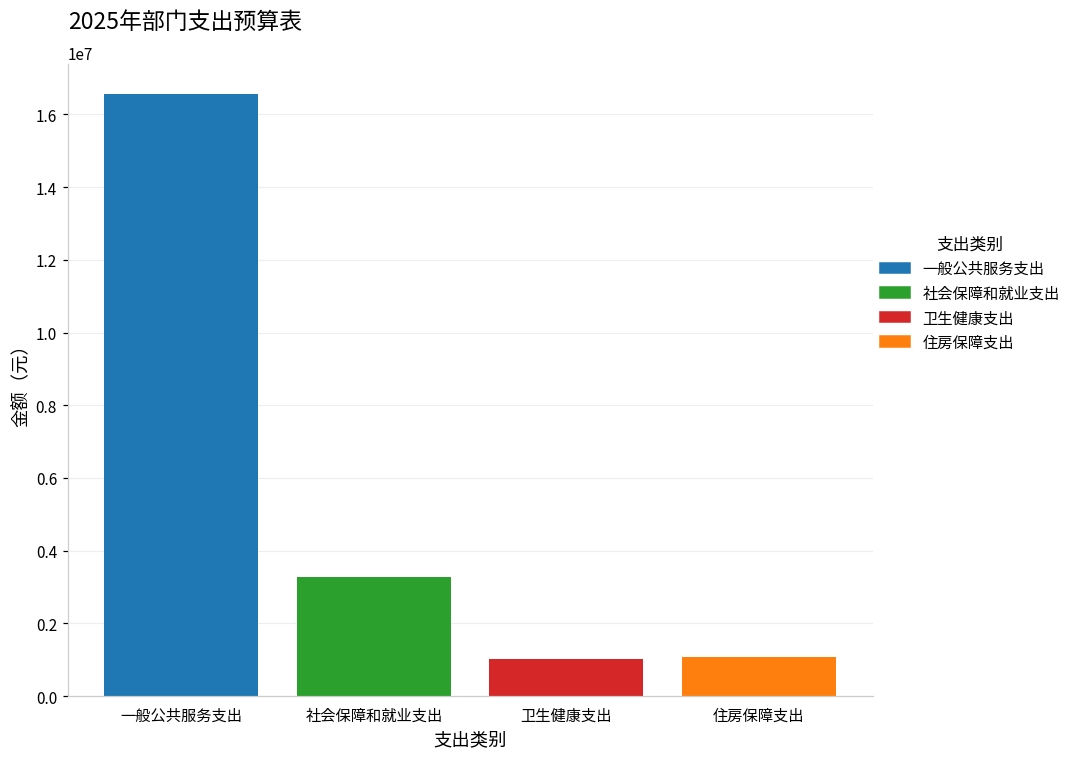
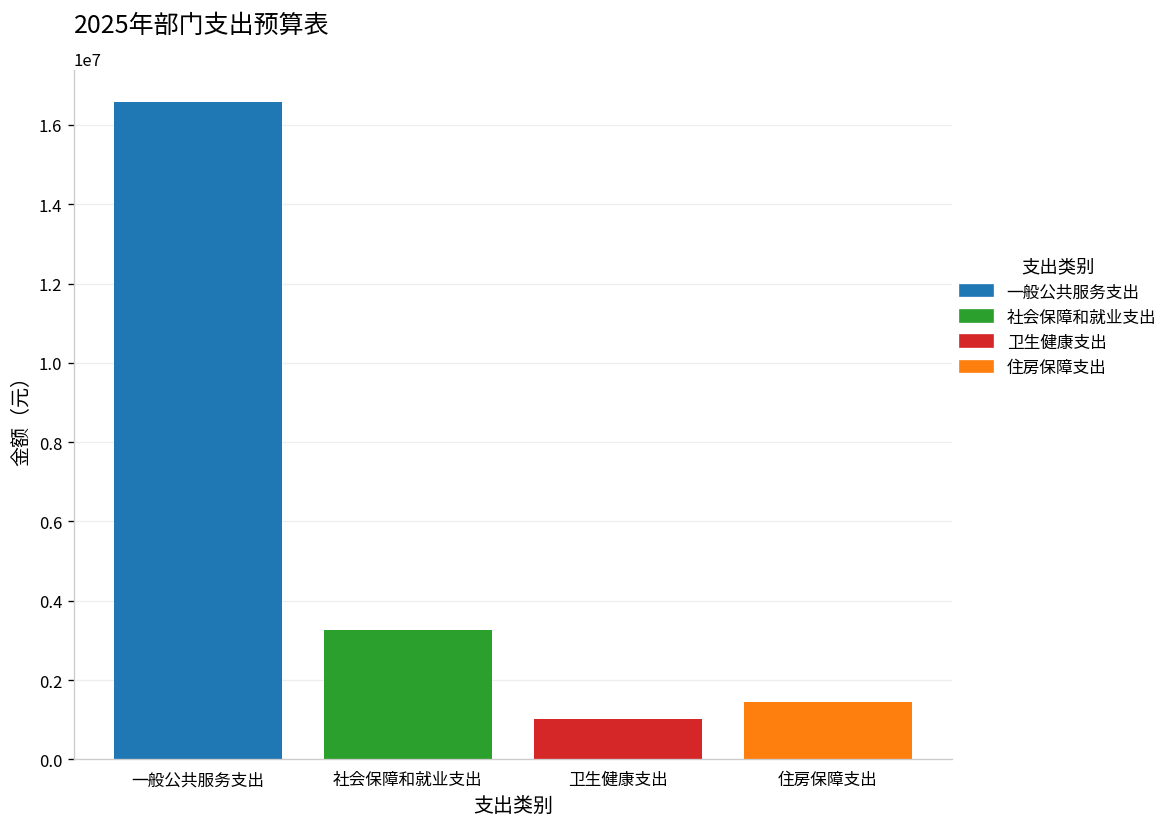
住房保障支出: 1100000 -> 1500000
